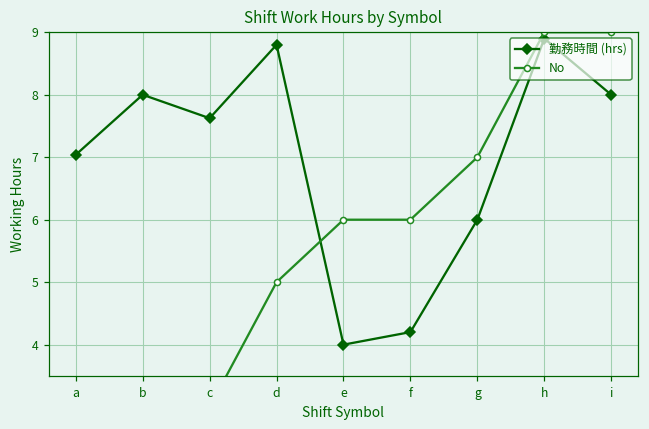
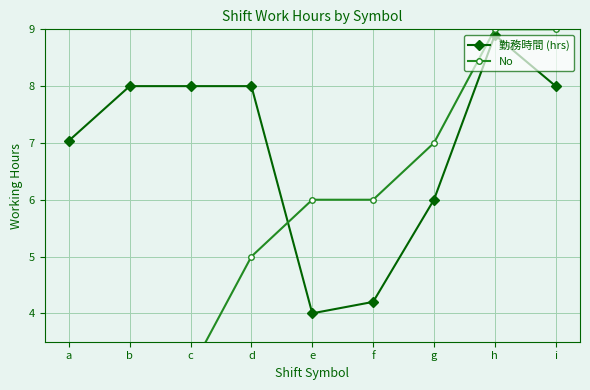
勤務時間 (hrs), c: 7.6 -> 8.0
勤務時間 (hrs), d: 8.8 -> 8.0
